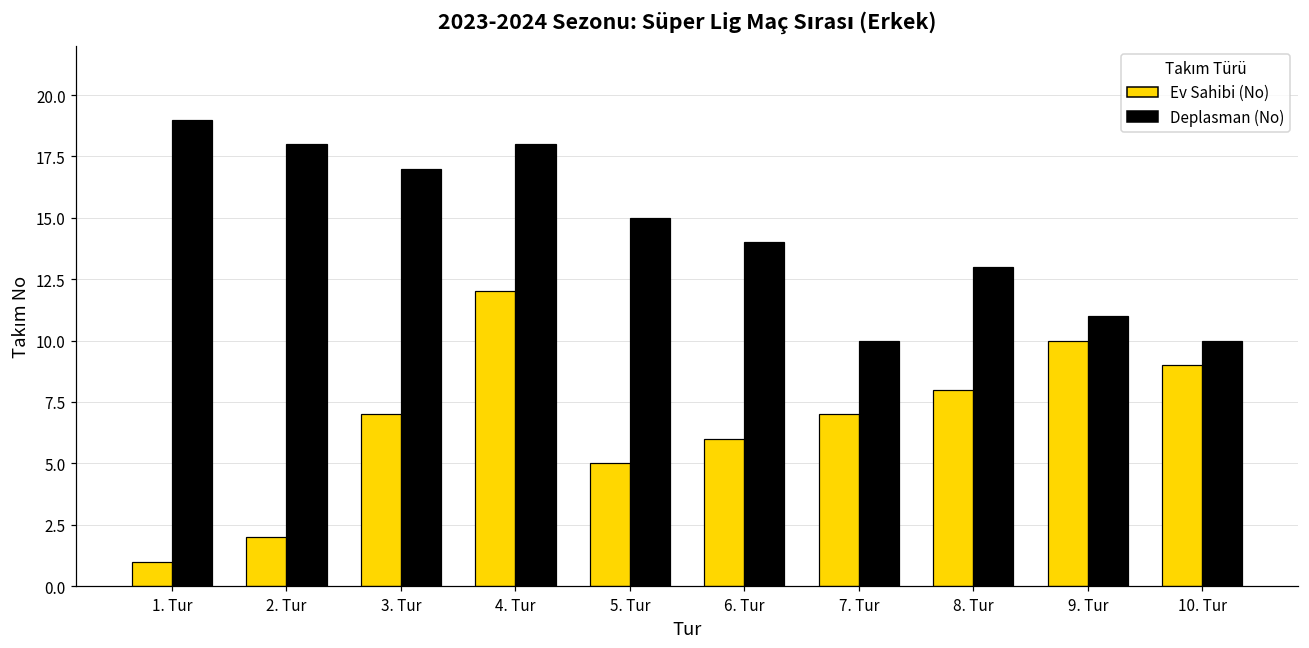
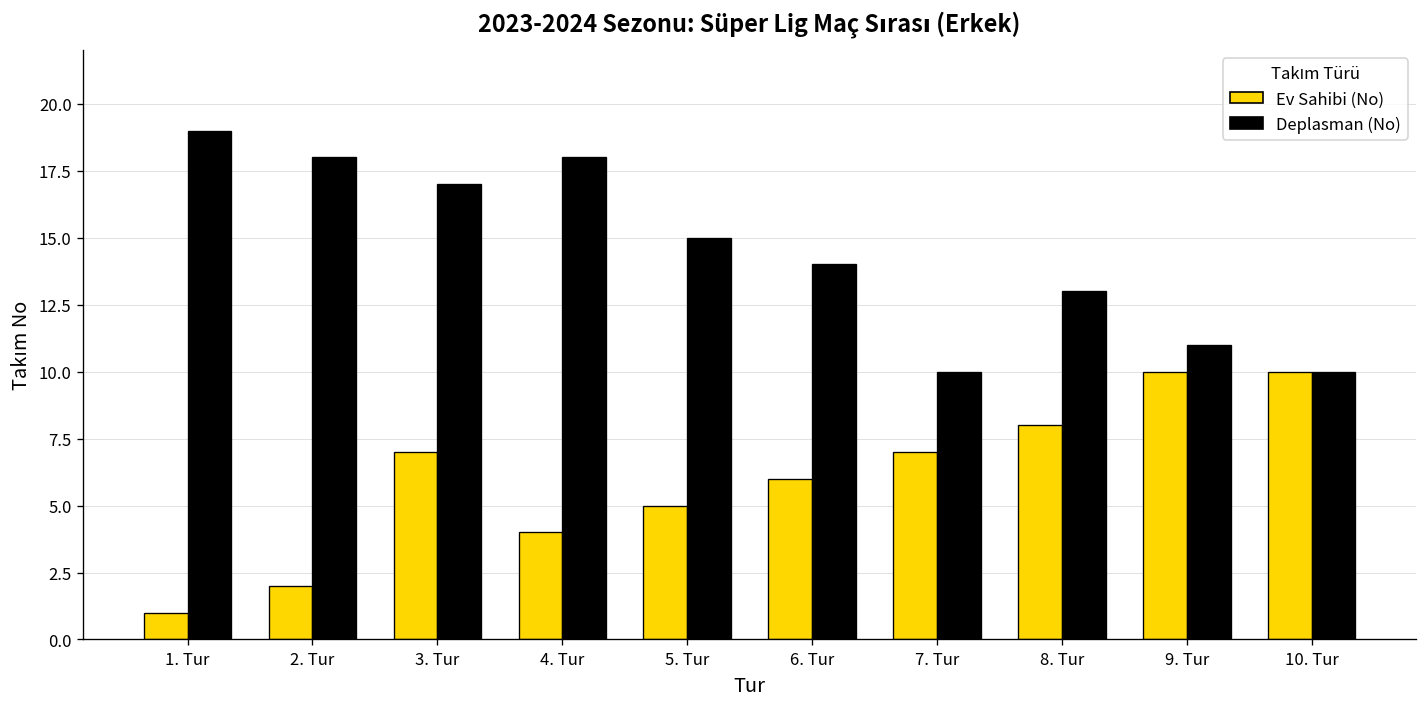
Ev Sahibi (No), 4. Tur: 12 -> 4
Ev Sahibi (No), 10. Tur: 9 -> 10
